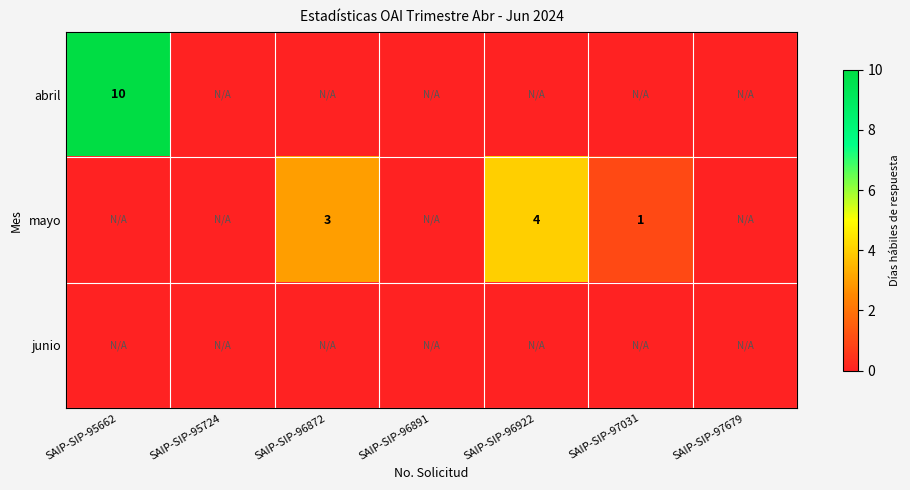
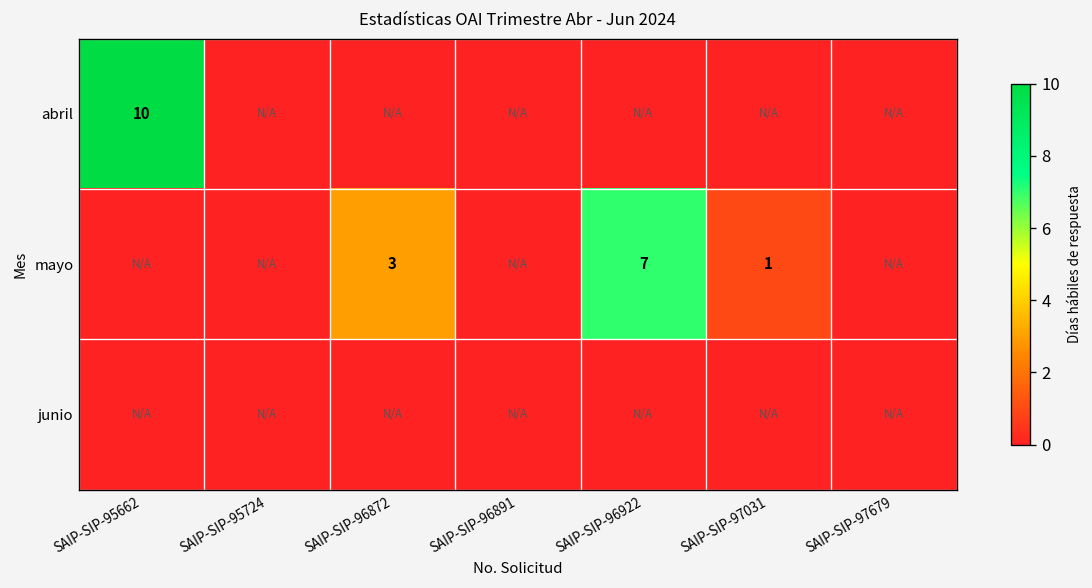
mayo, SAIP-SIP-96922: 4 -> 7
